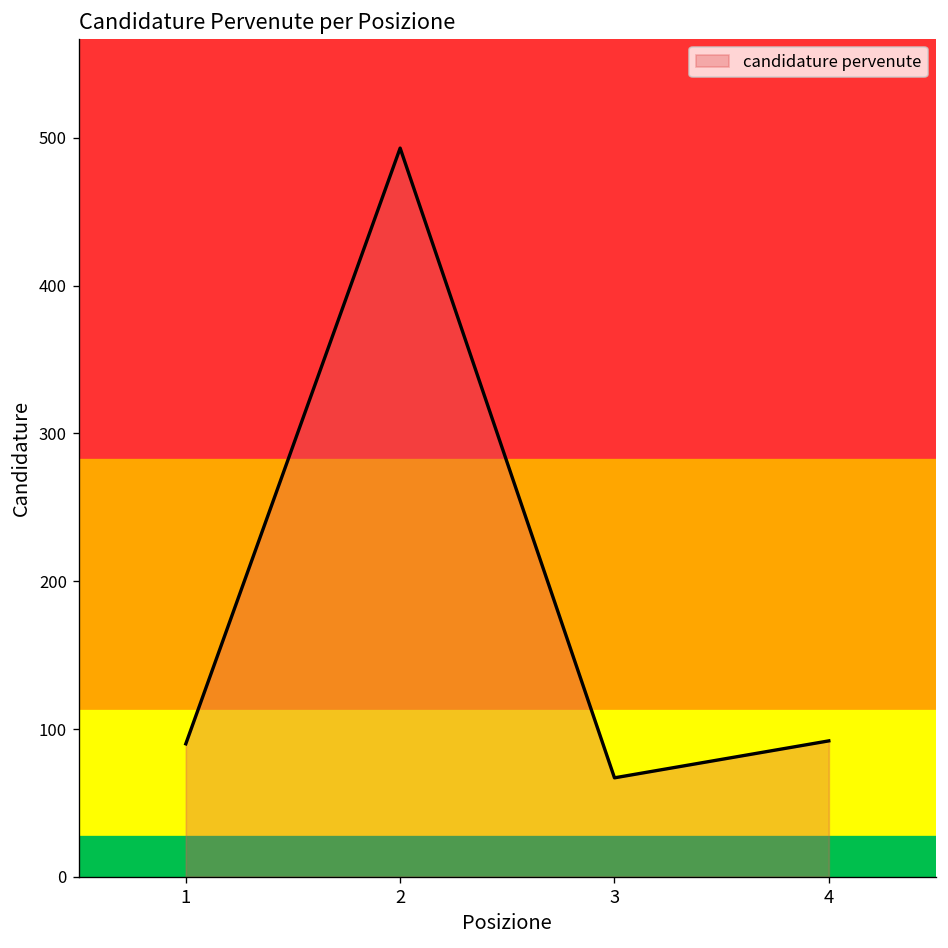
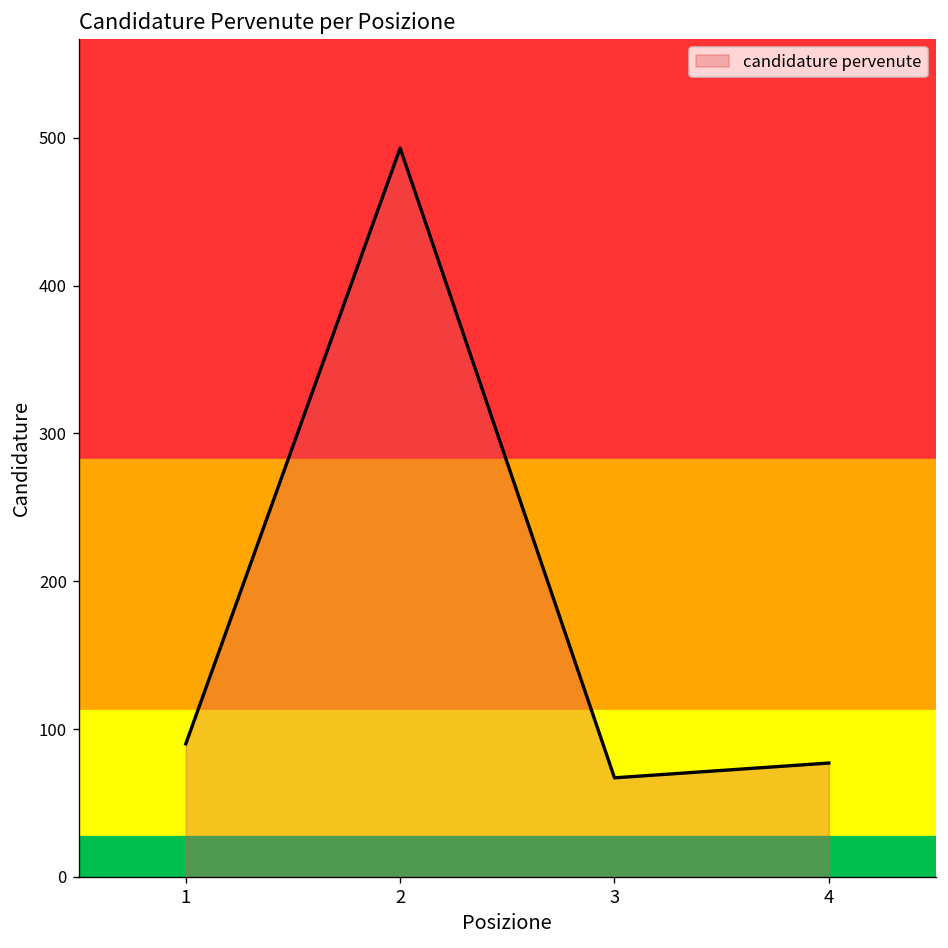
4: 92 -> 77
